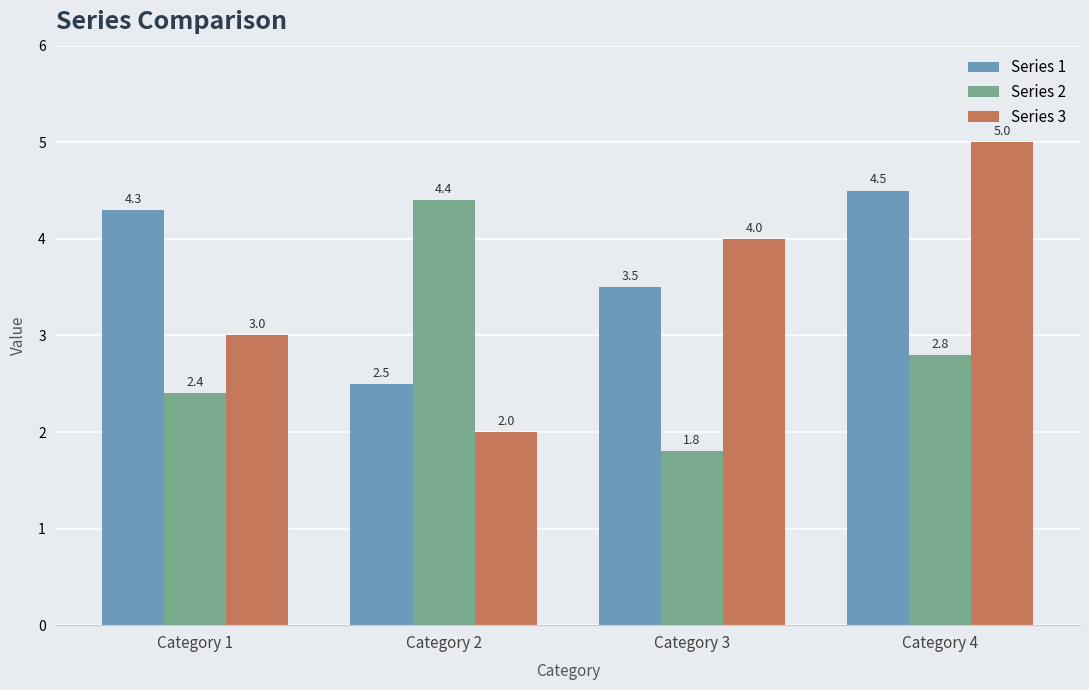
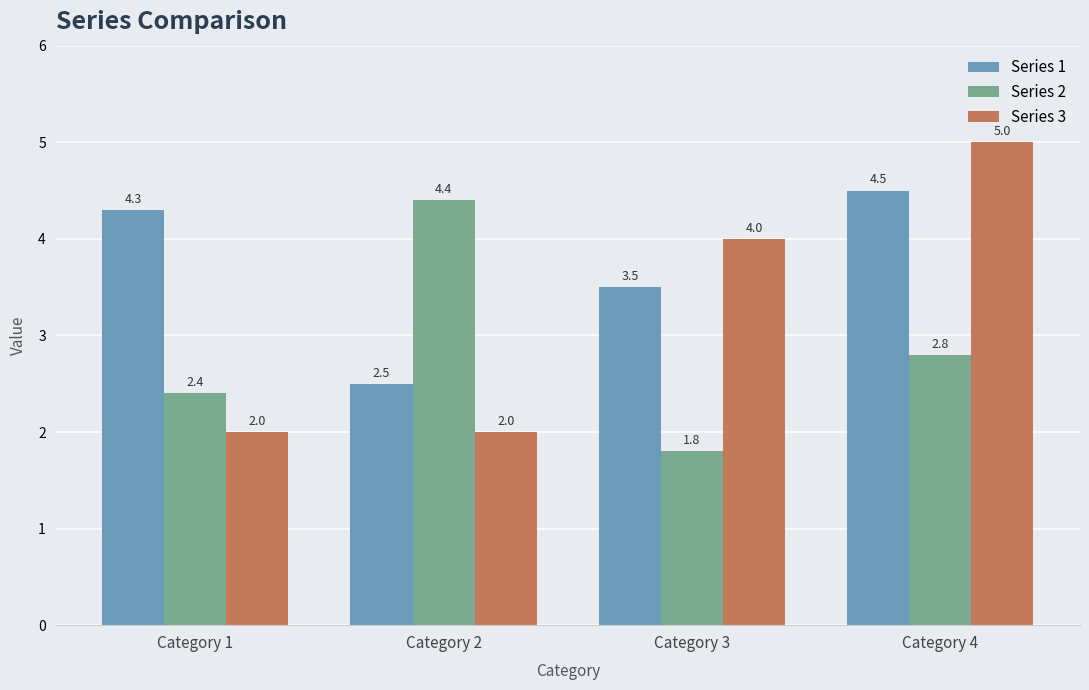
Series 3, Category 1: 3.0 -> 2.0
